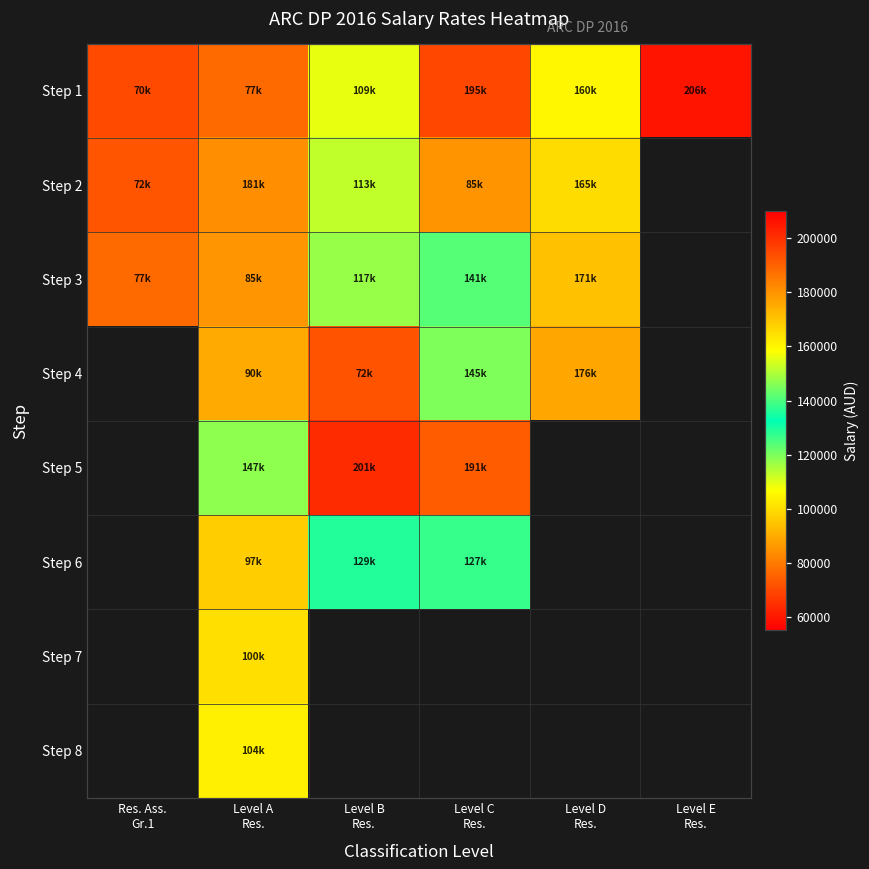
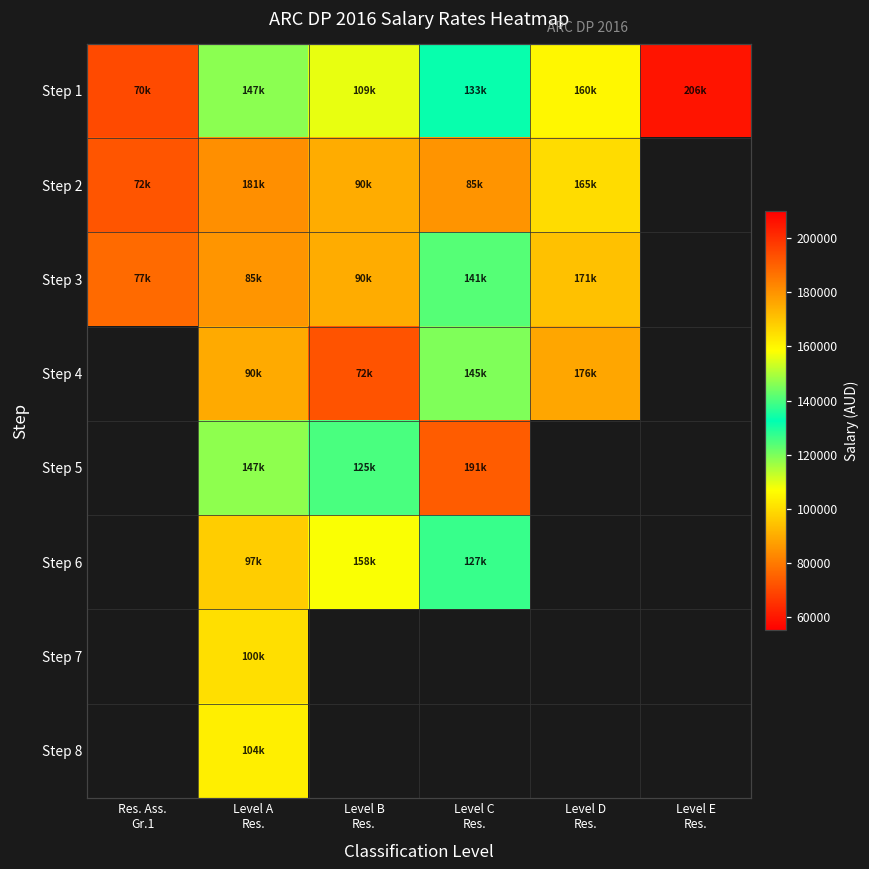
Step 1, Level A Res.: 77k -> 147k
Step 1, Level C Res.: 195k -> 133k
Step 2, Level B Res.: 113k -> 90k
Step 3, Level B Res.: 117k -> 90k
Step 5, Level B Res.: 201k -> 125k
Step 6, Level B Res.: 129k -> 158k
